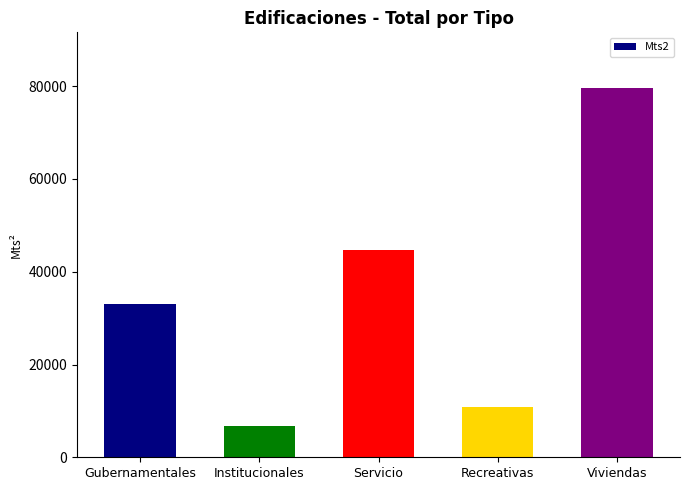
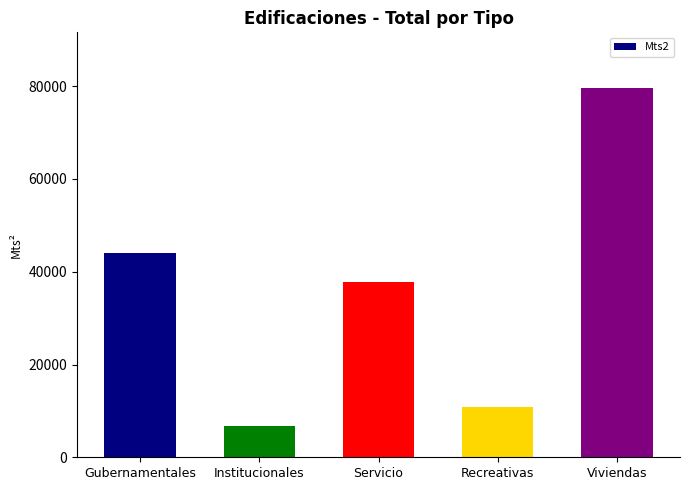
Gubernamentales: 33000 -> 44000
Servicio: 45000 -> 38000
